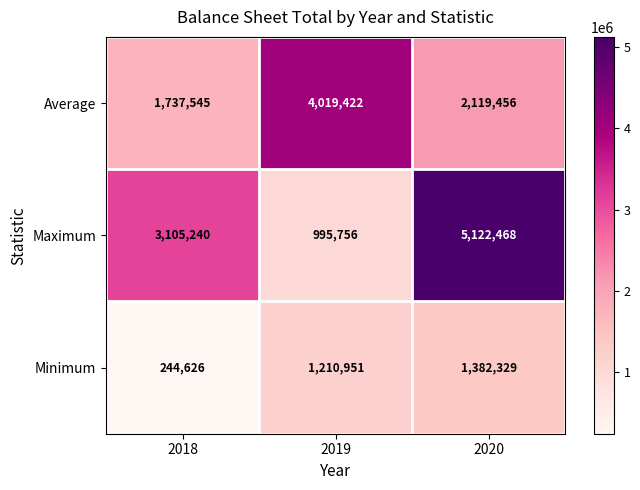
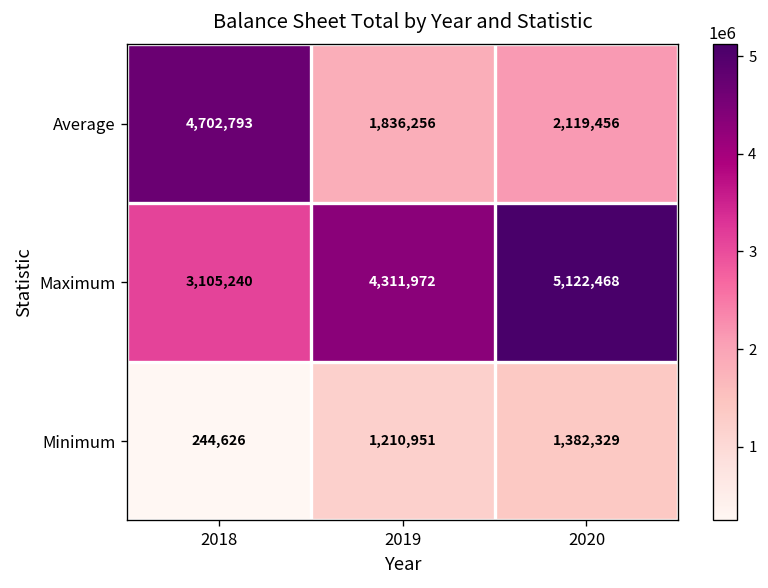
Average, 2018: 1,737,545 -> 4,702,793
Average, 2019: 4,019,422 -> 1,836,256
Maximum, 2019: 995,756 -> 4,311,972
